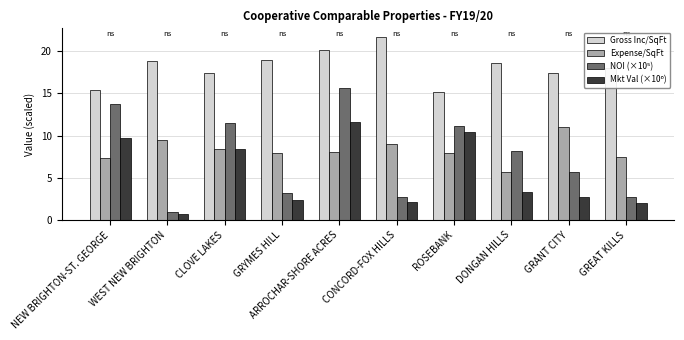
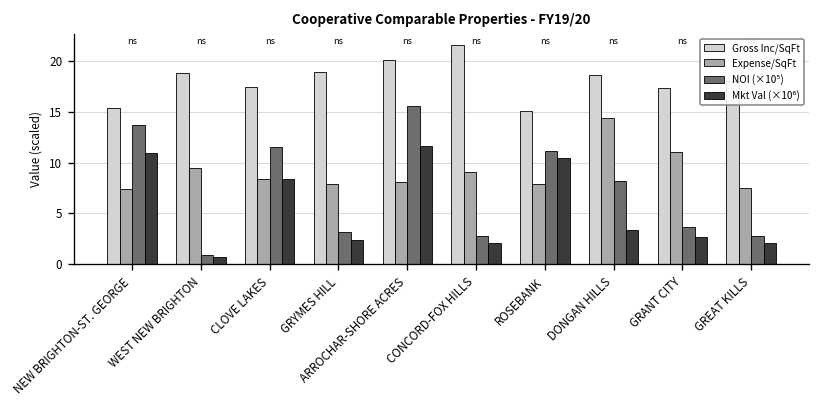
Mkt Val (×10⁶), NEW BRIGHTON-ST. GEORGE: 10 -> 11
Expense/SqFt, DONGAN HILLS: 6 -> 14
NOI (×10⁵), GRANT CITY: 6 -> 4
